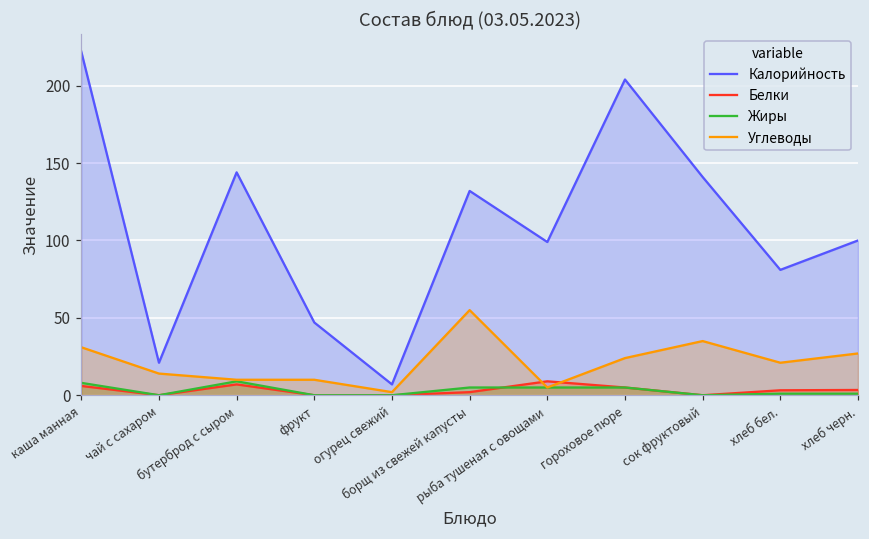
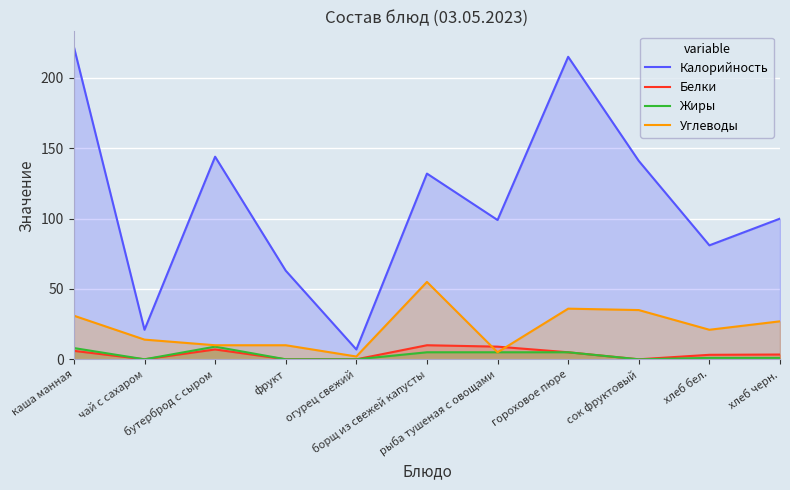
Калорийность, фрукт: 47 -> 63
Белки, борщ из свежей капусты: 2 -> 10
Калорийность, гороховое пюре: 204 -> 215
Углеводы, гороховое пюре: 24 -> 36
